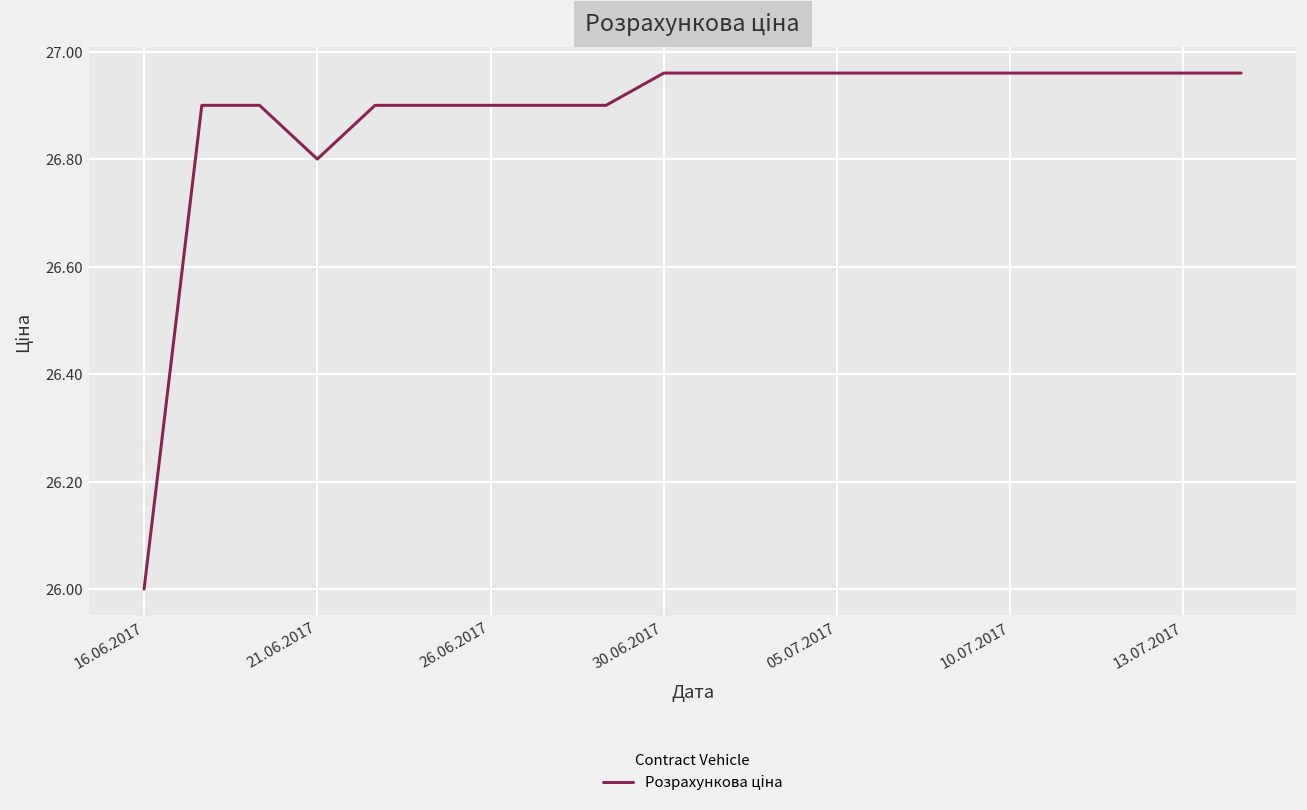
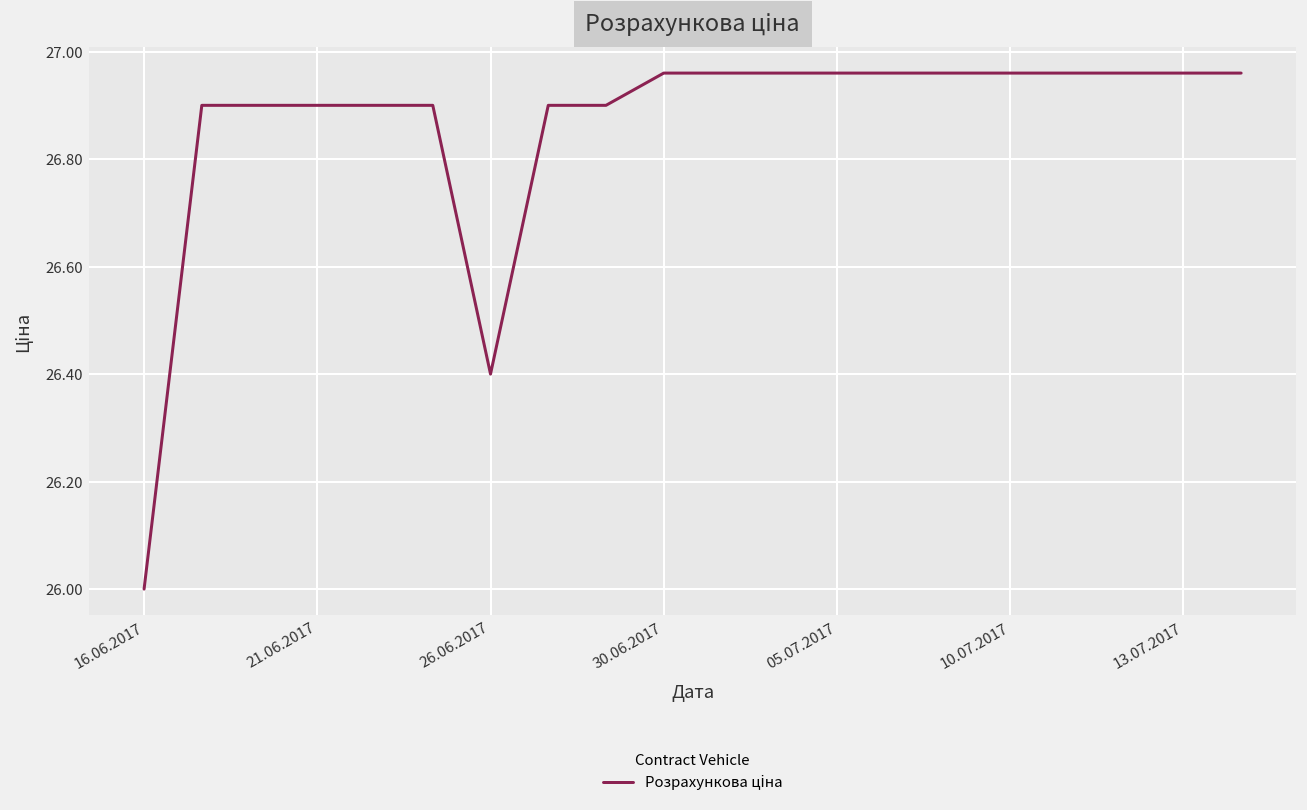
21.06.2017: 26.8 -> 26.9
26.06.2017: 26.9 -> 26.4
